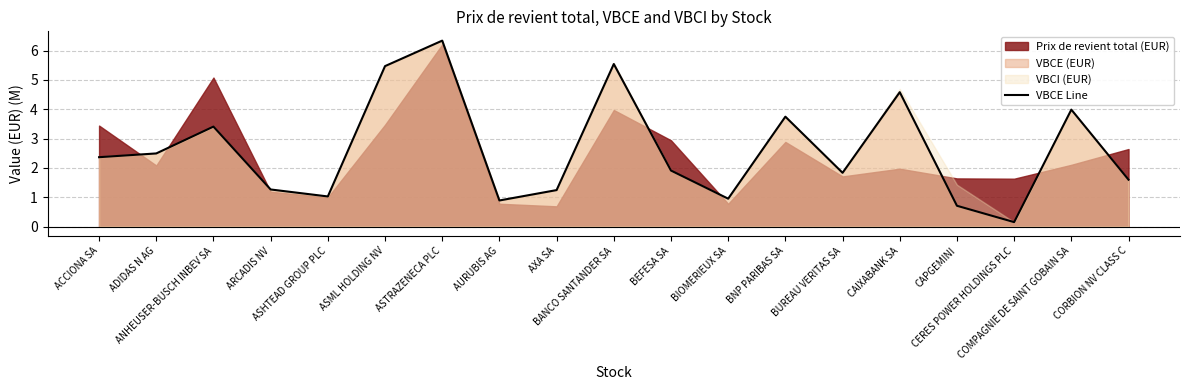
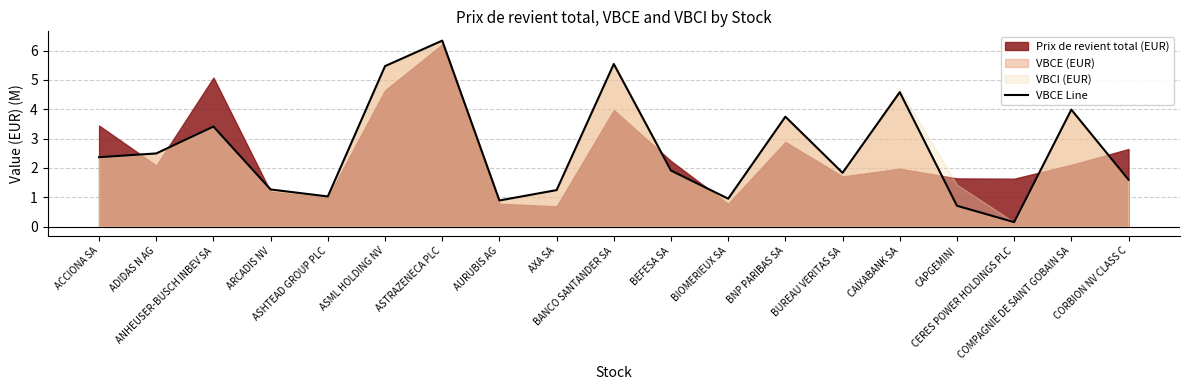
Prix de revient total (EUR), ASML HOLDING NV: 3.5 -> 4.6
Prix de revient total (EUR), BEFESA SA: 2.9 -> 2.2
